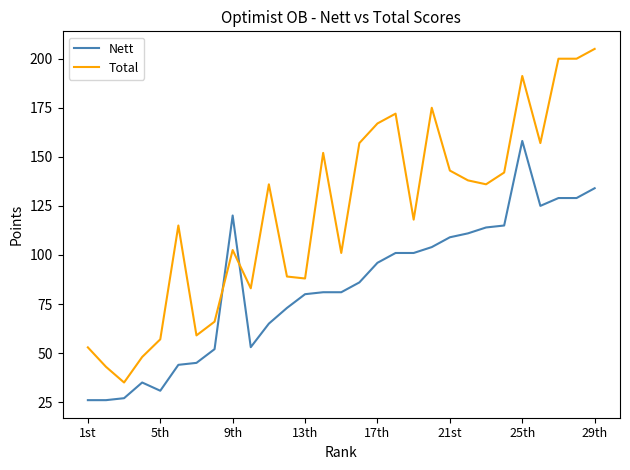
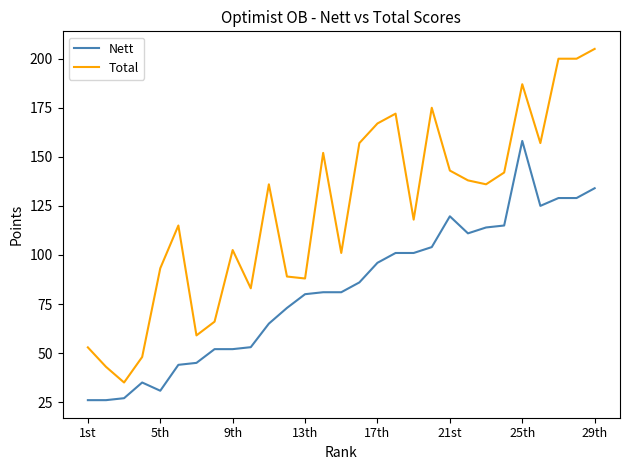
Total, 5th: 57 -> 93
Nett, 9th: 120 -> 52
Nett, 21st: 109 -> 120
Total, 25th: 191 -> 187
